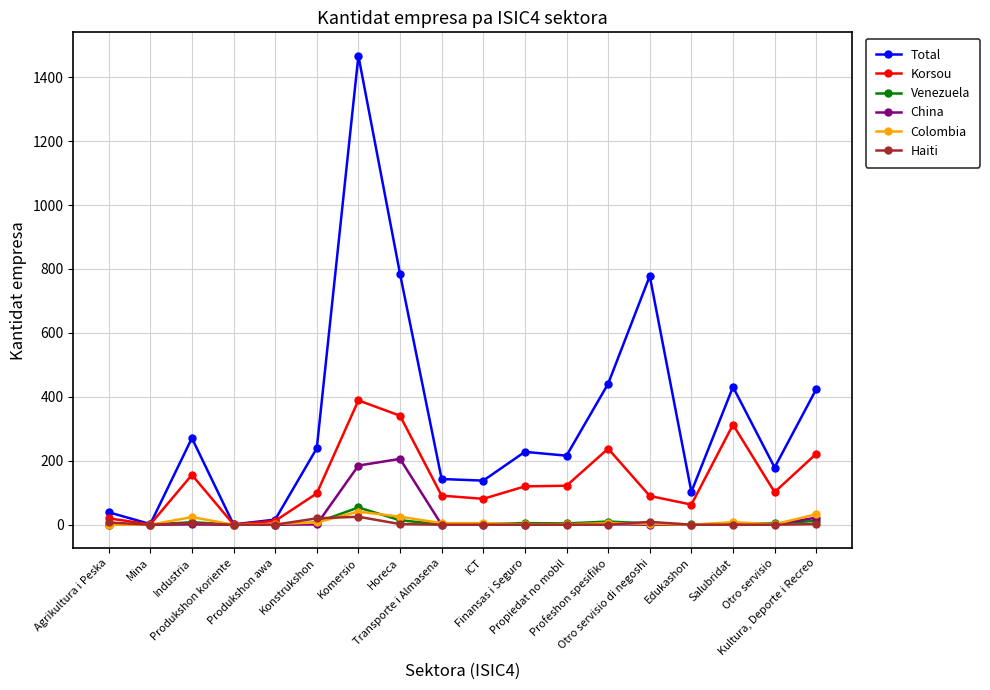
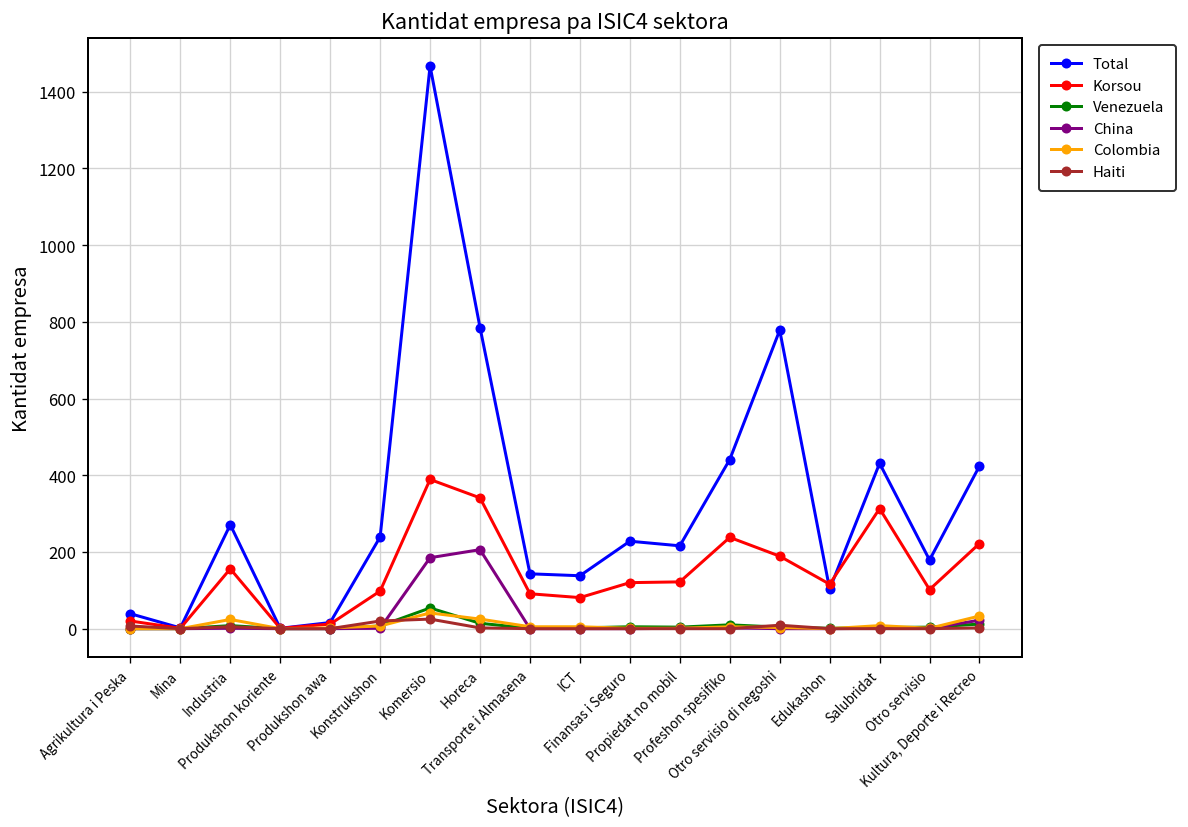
Korsou, Otro servisio di negoshi: 90 -> 190
Korsou, Edukashon: 60 -> 120
